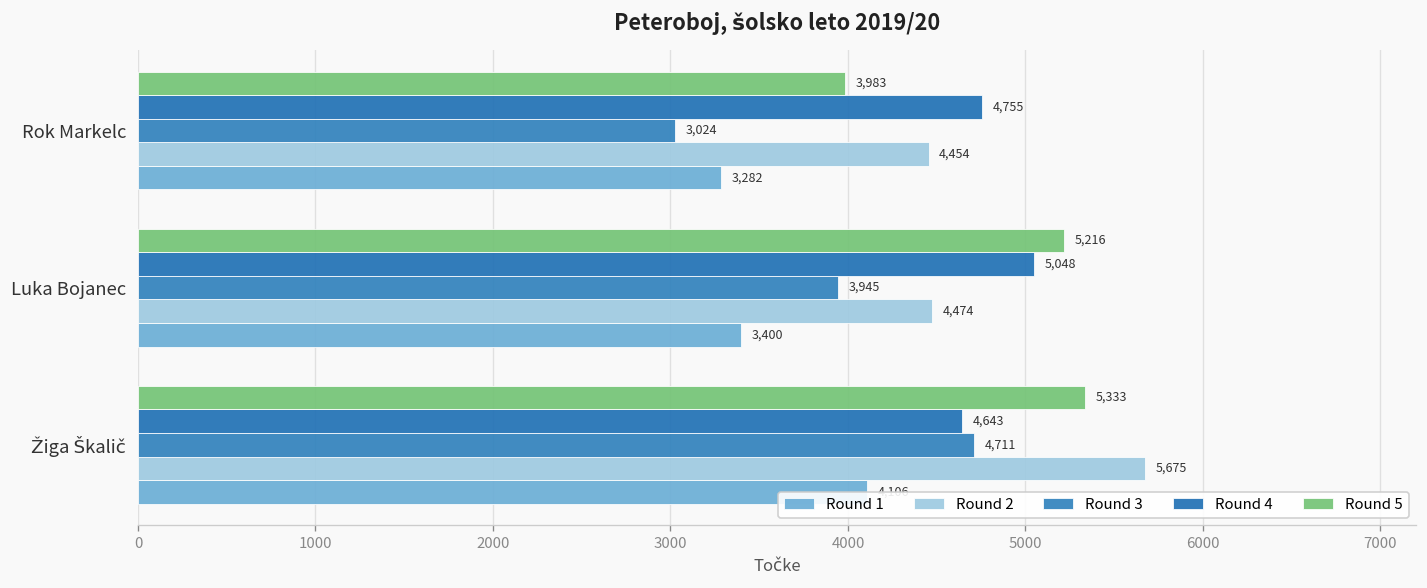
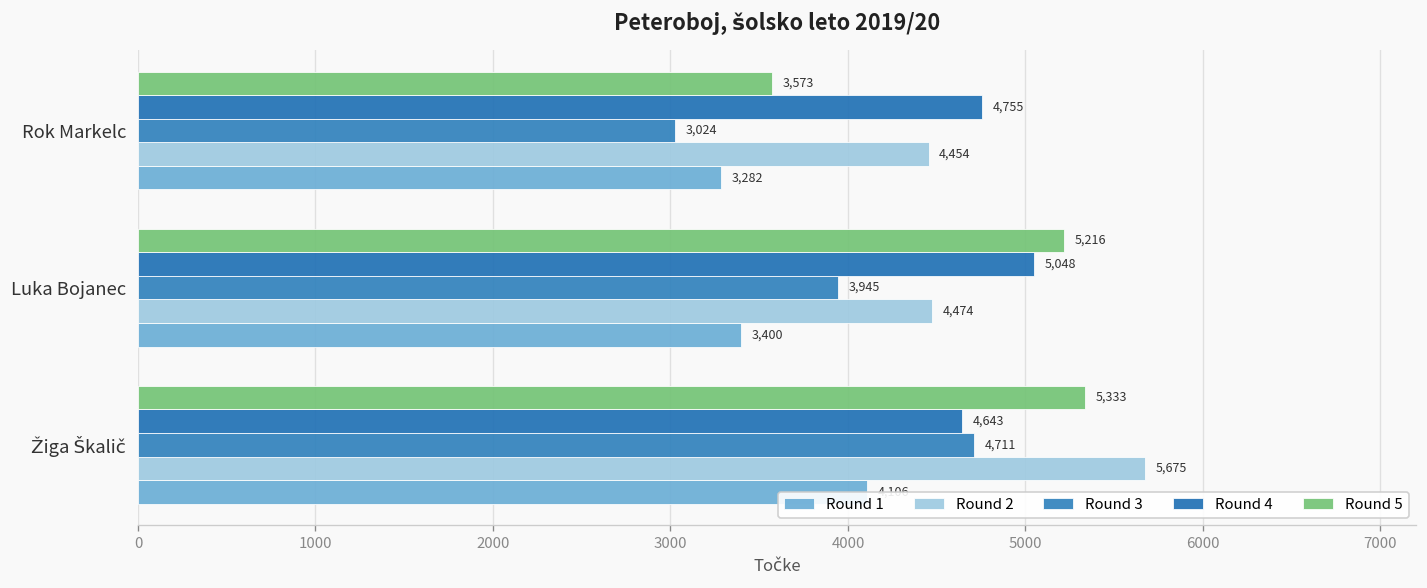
Round 5, Rok Markelc: 3,983 -> 3,573
